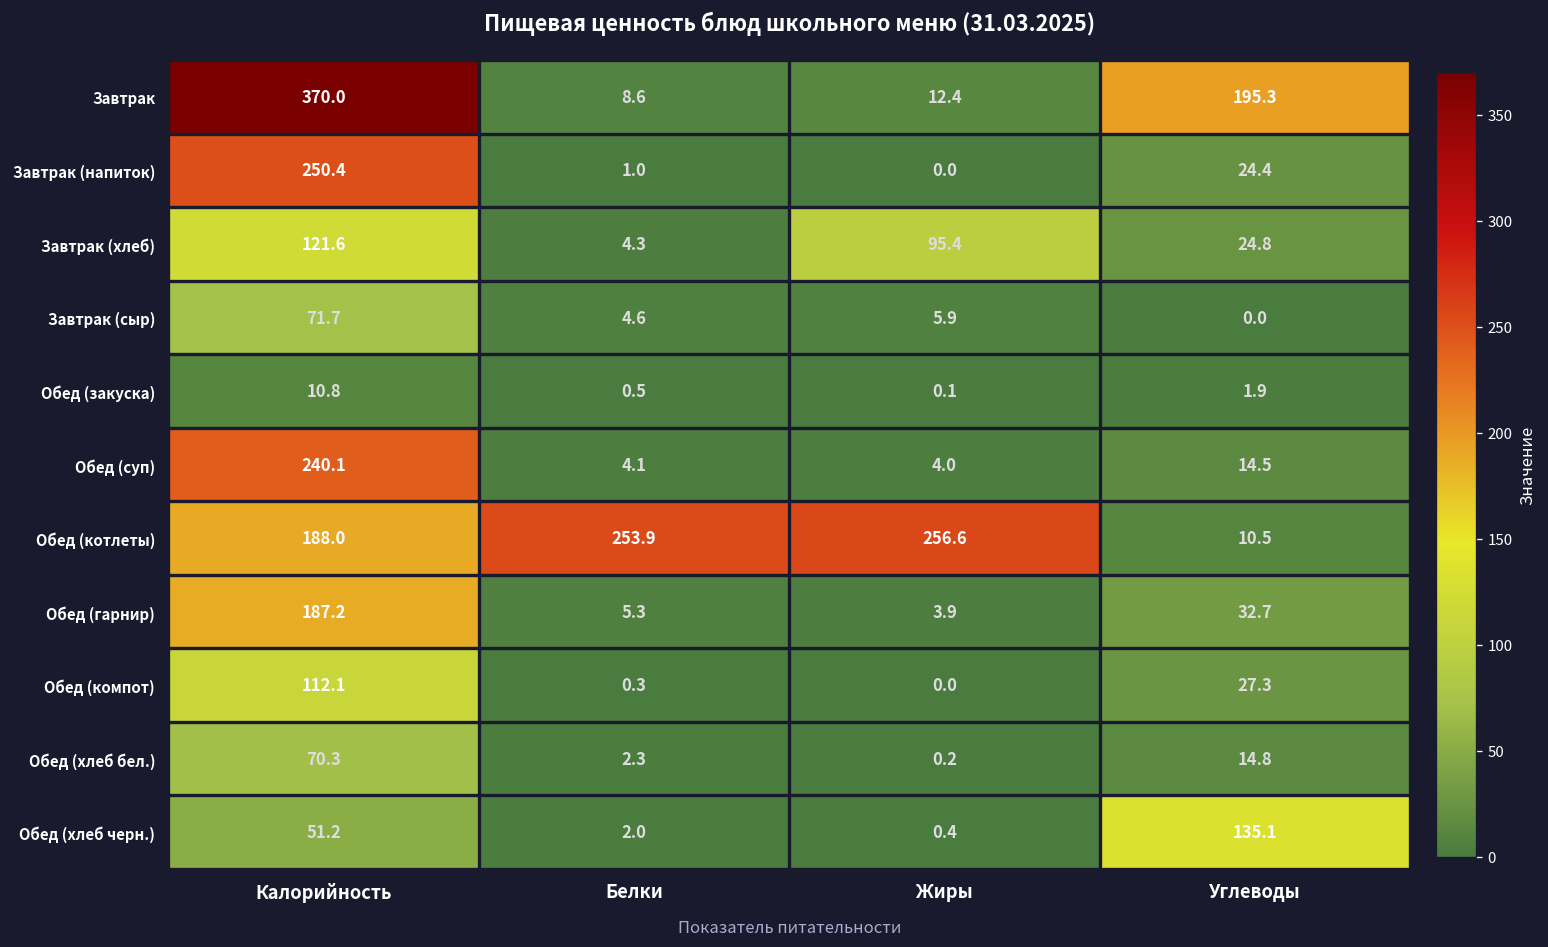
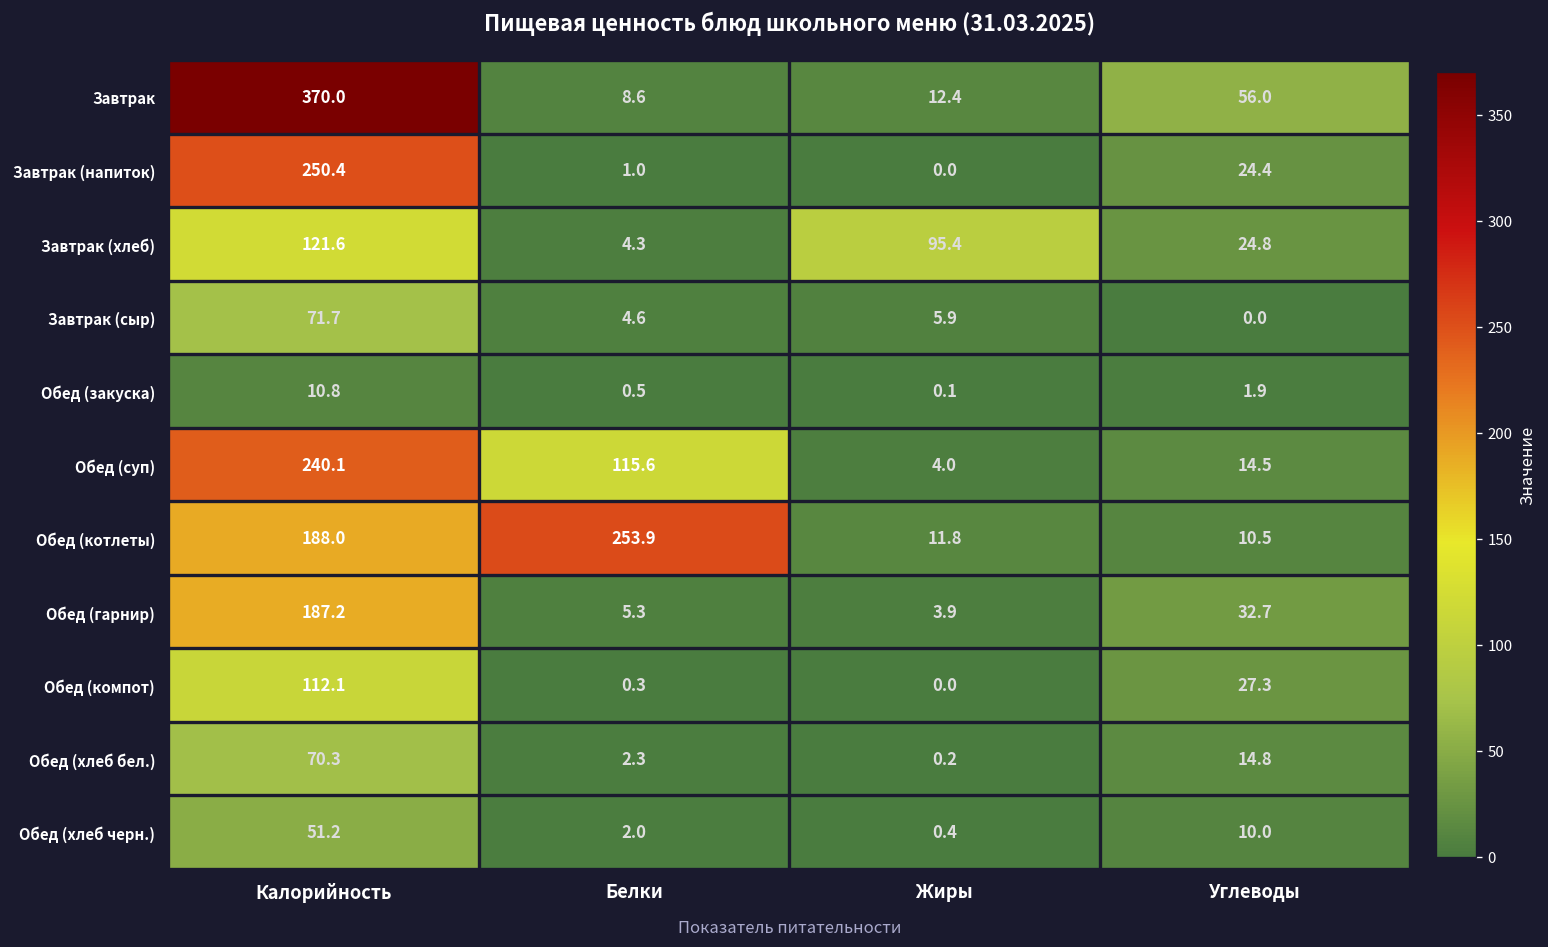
Завтрак, Углеводы: 195.3 -> 56.0
Обед (суп), Белки: 4.1 -> 115.6
Обед (котлеты), Жиры: 256.6 -> 11.8
Обед (хлеб черн.), Углеводы: 135.1 -> 10.0
